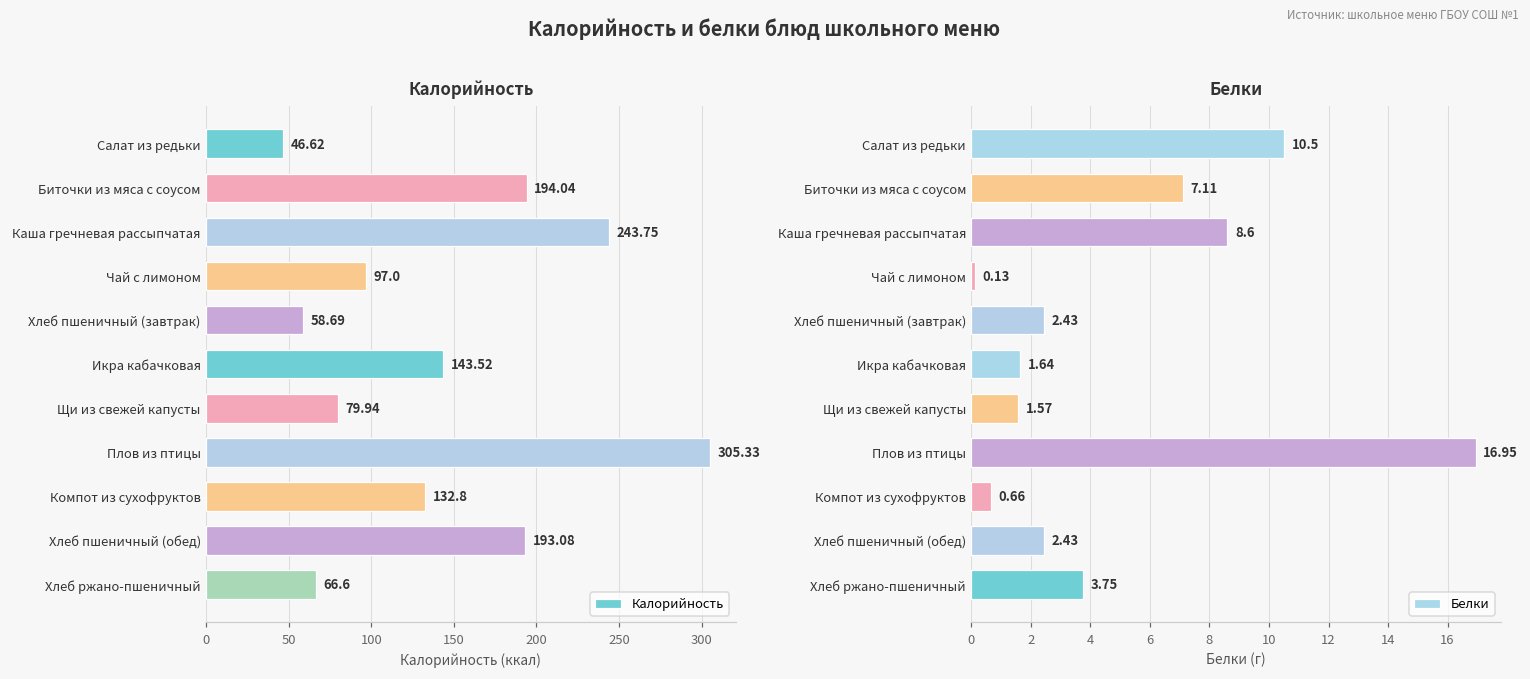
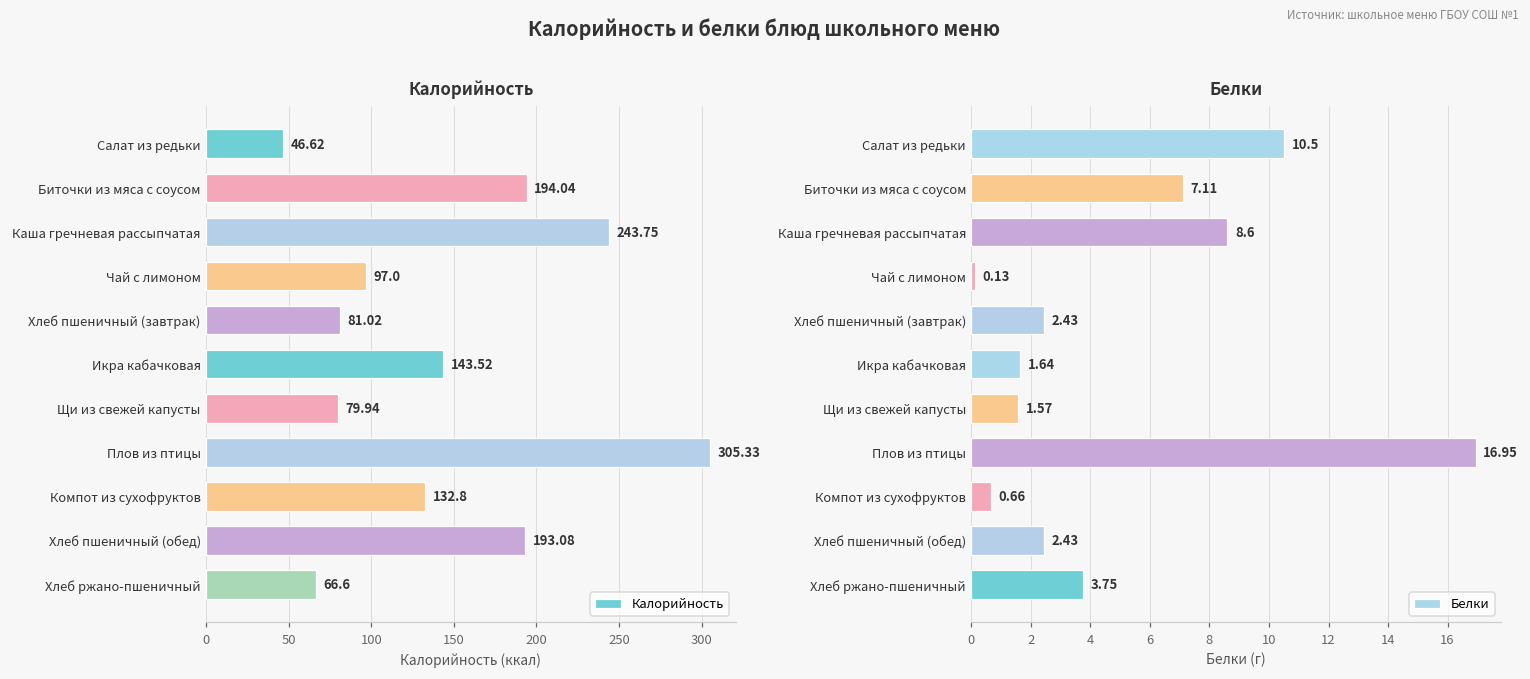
Калорийность, Хлеб пшеничный (завтрак): 58.69 -> 81.02
